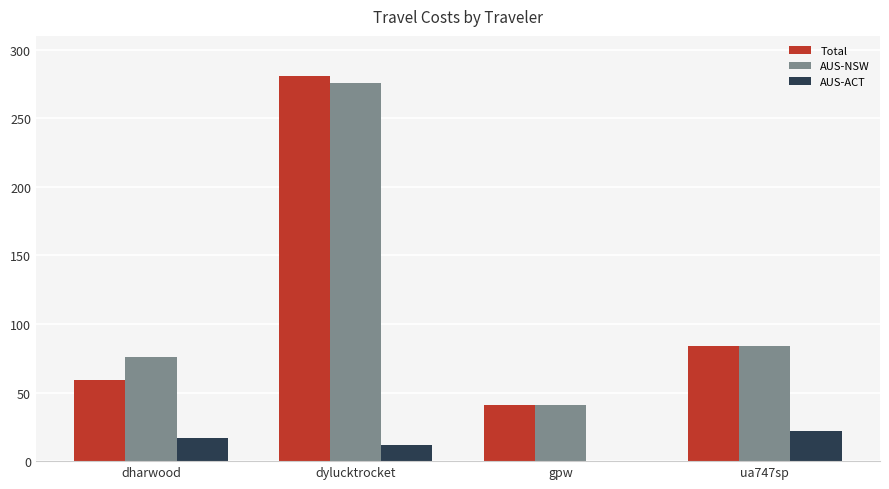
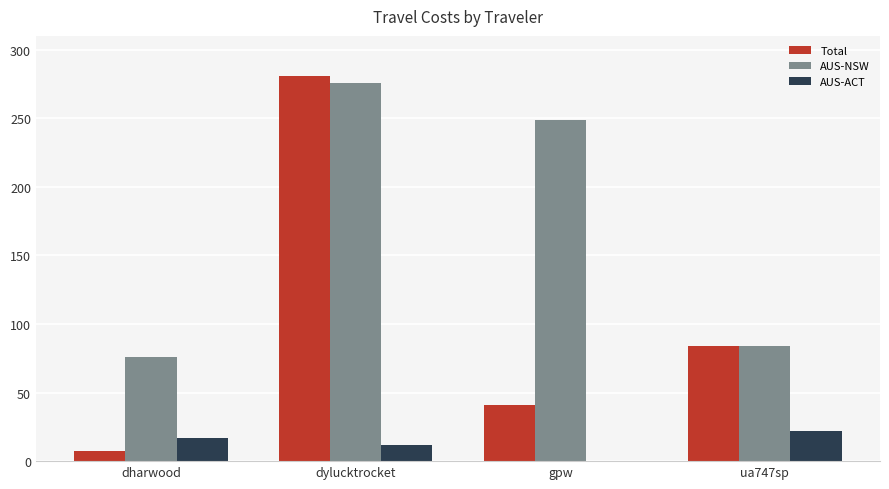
Total, dharwood: 59 -> 7
AUS-NSW, gpw: 41 -> 249
